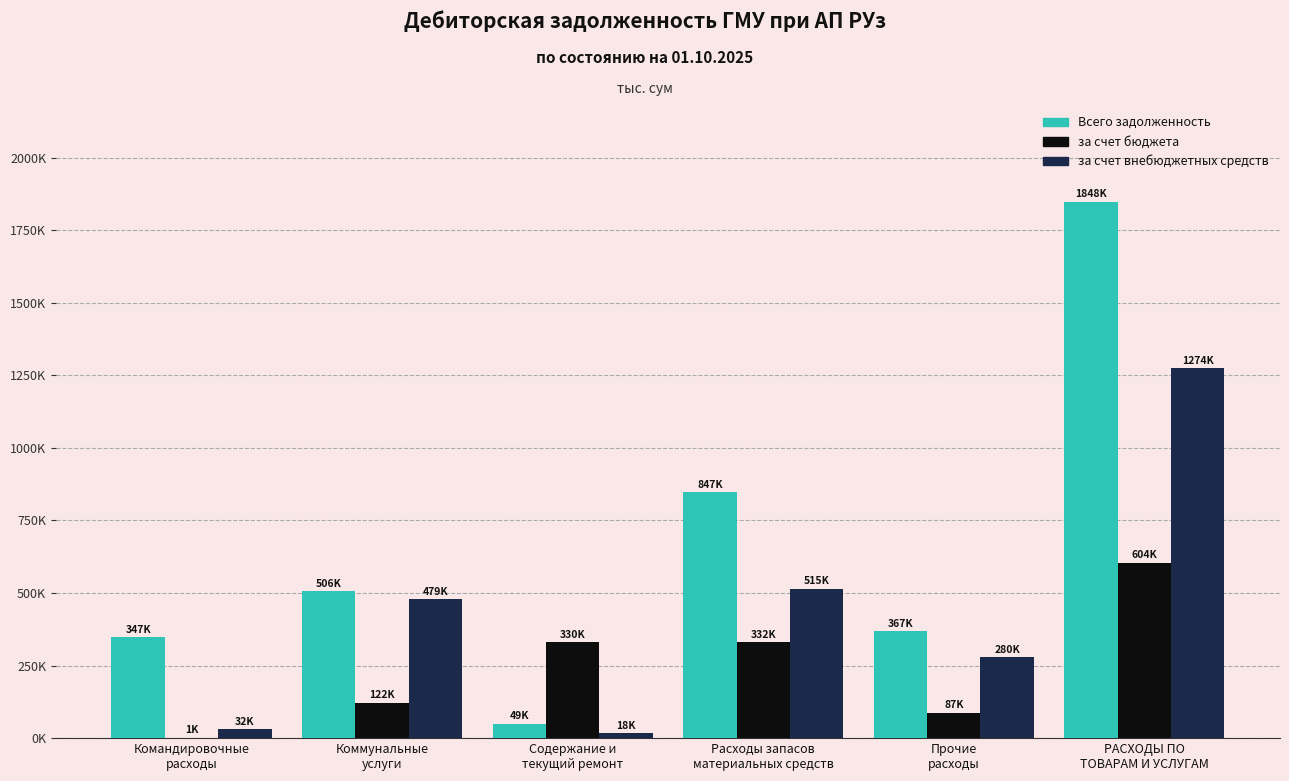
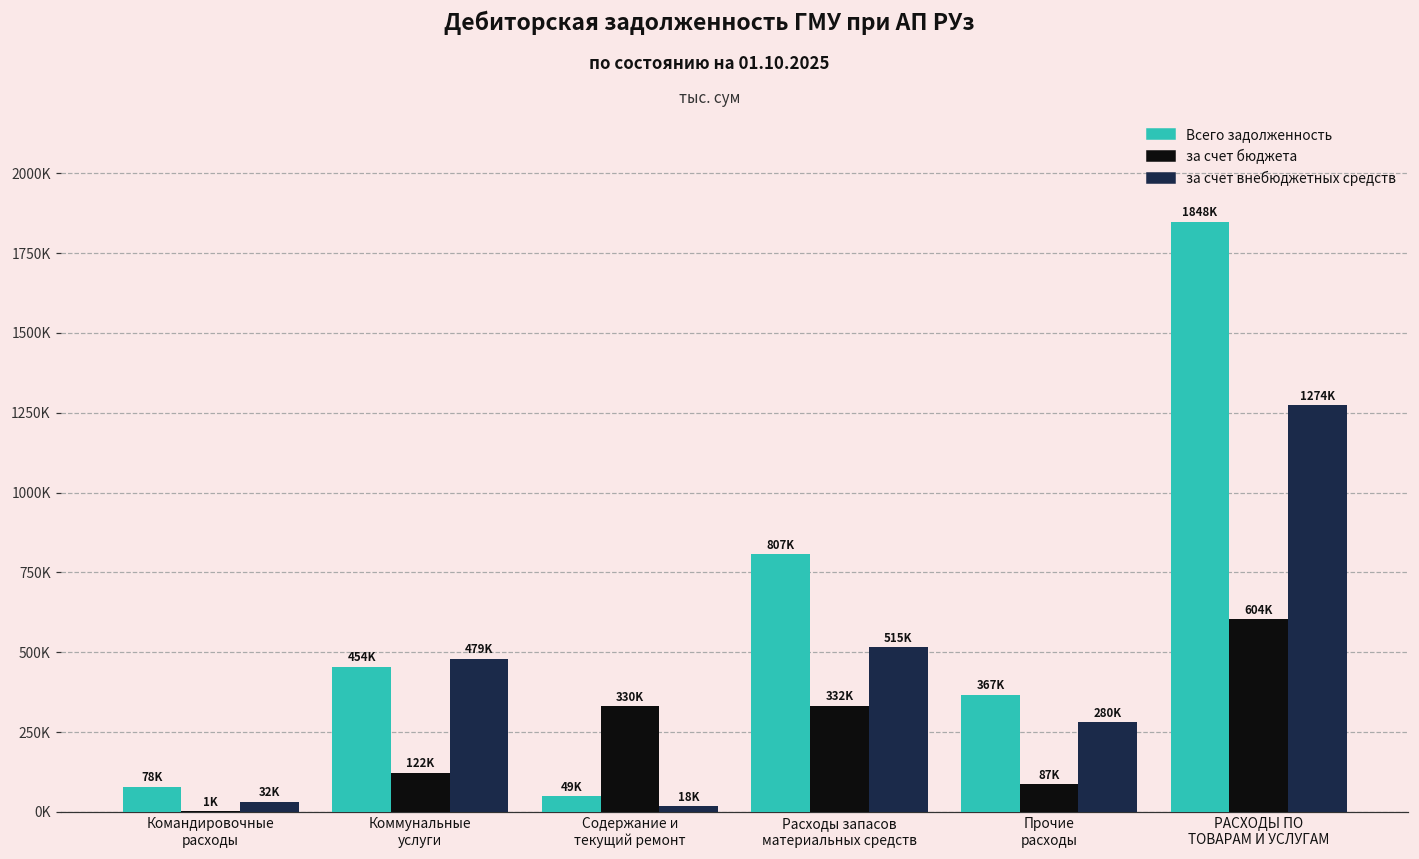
Всего задолженность, Командировочные расходы: 347K -> 78K
Всего задолженность, Коммунальные услуги: 506K -> 454K
Всего задолженность, Расходы запасов материальных средств: 847K -> 807K
